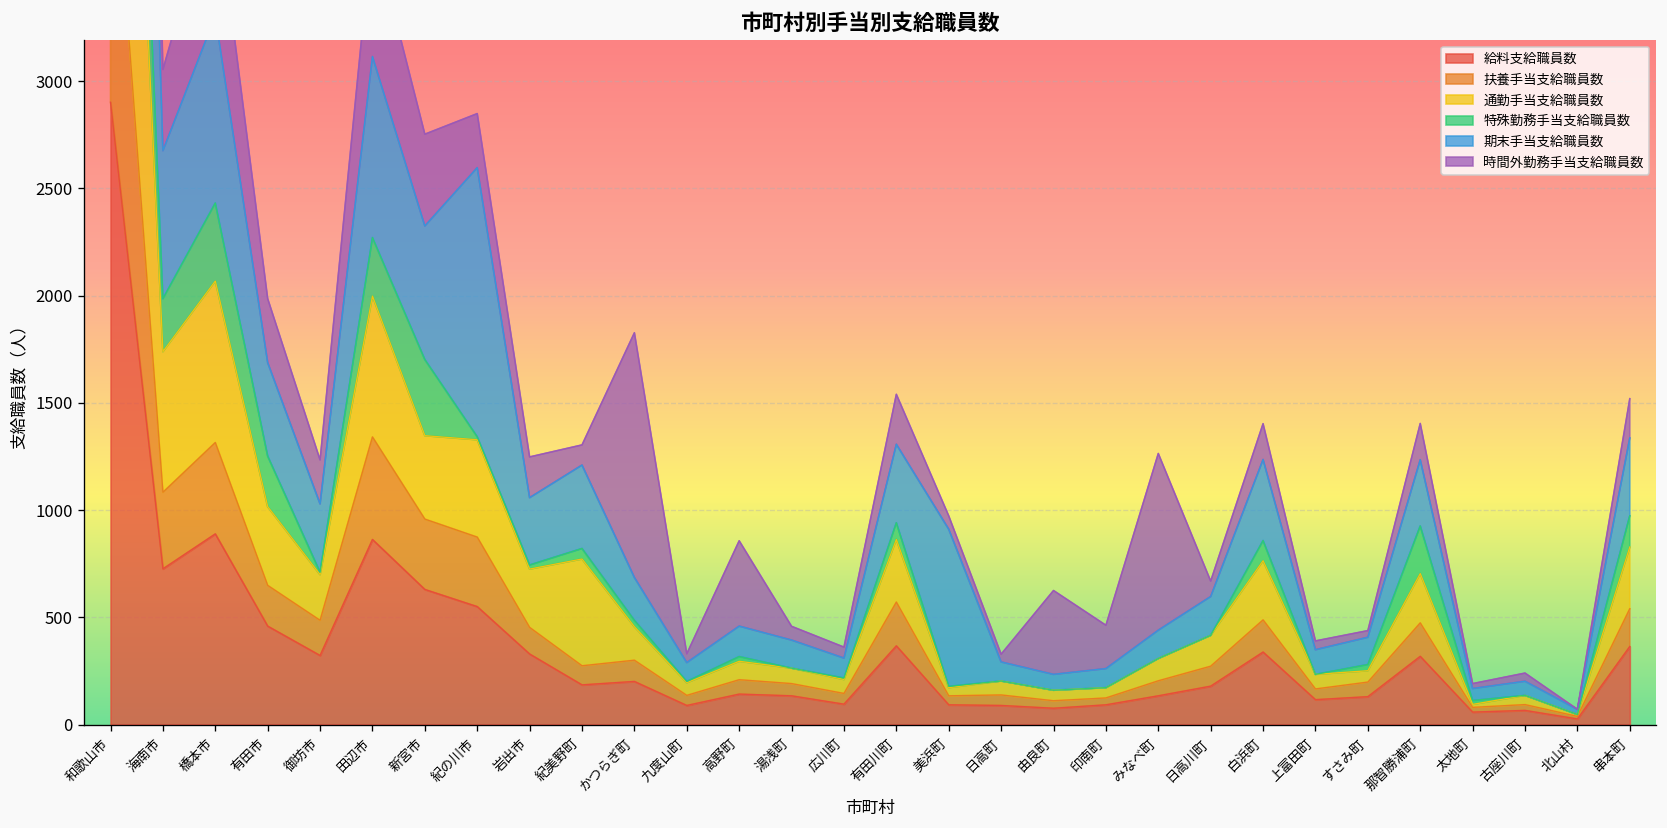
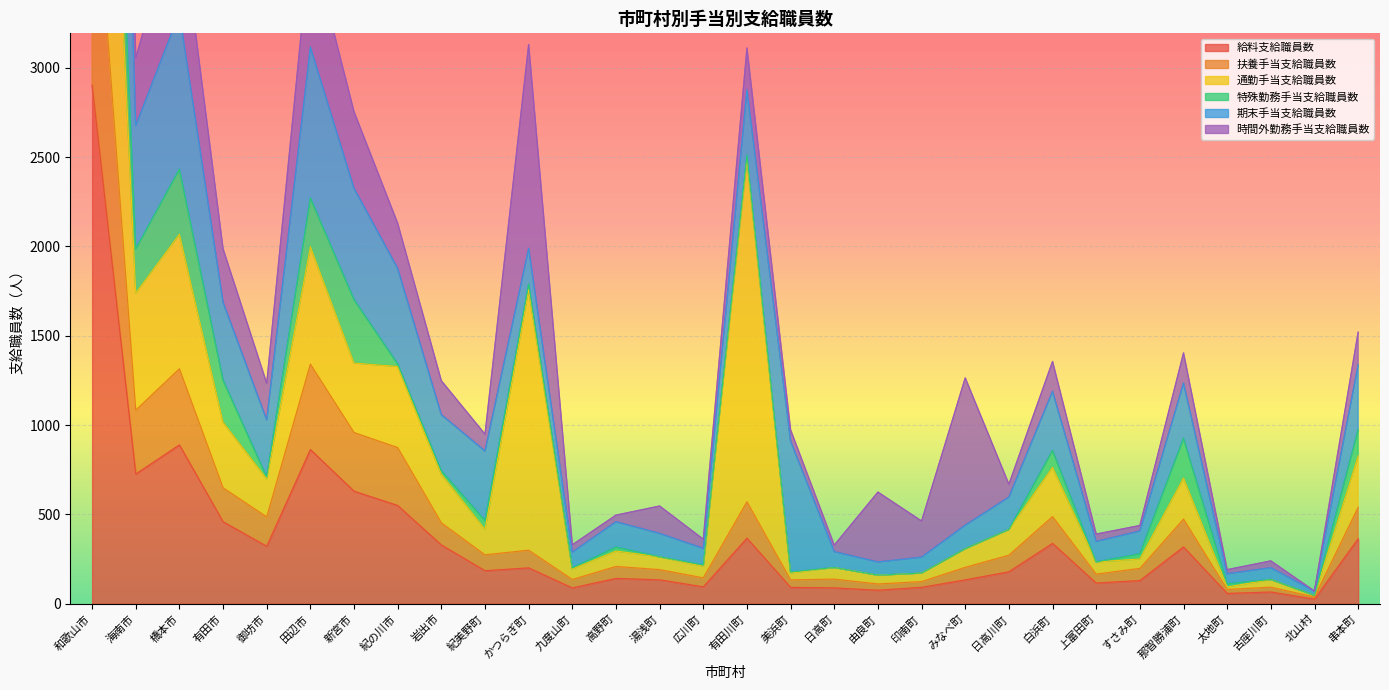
期末手当支給職員数, 紀の川市: 1260 -> 540
通勤手当支給職員数, 紀美野町: 500 -> 140
通勤手当支給職員数, かつらぎ町: 160 -> 1460
時間外勤務手当支給職員数, 高野町: 400 -> 40
時間外勤務手当支給職員数, 湯浅町: 60 -> 150
通勤手当支給職員数, 有田川町: 290 -> 1920
特殊勤務手当支給職員数, 有田川町: 80 -> 30
期末手当支給職員数, 白浜町: 380 -> 330
